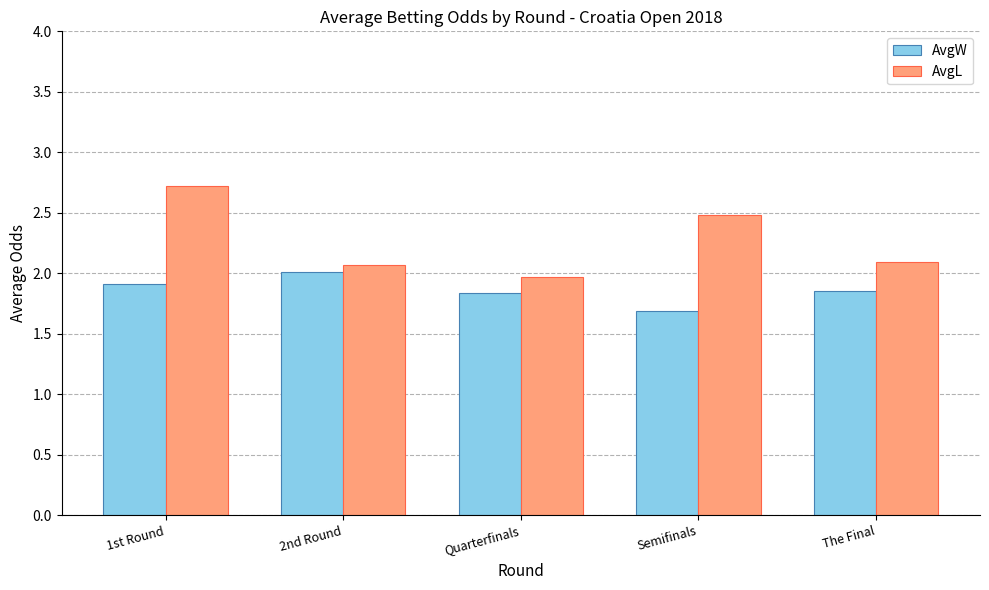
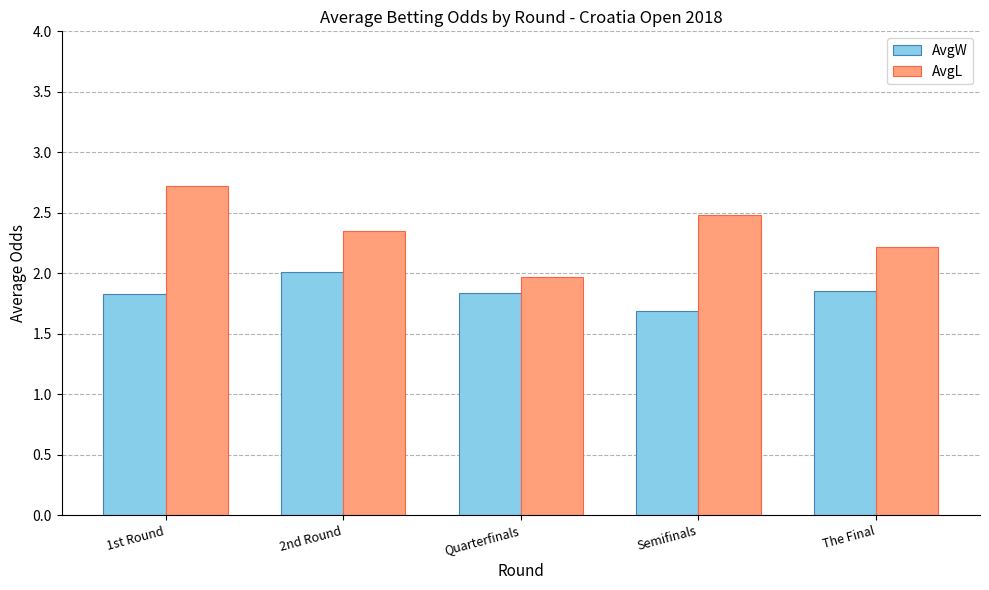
AvgW, 1st Round: 1.91 -> 1.83
AvgL, 2nd Round: 2.07 -> 2.35
AvgL, The Final: 2.09 -> 2.22
